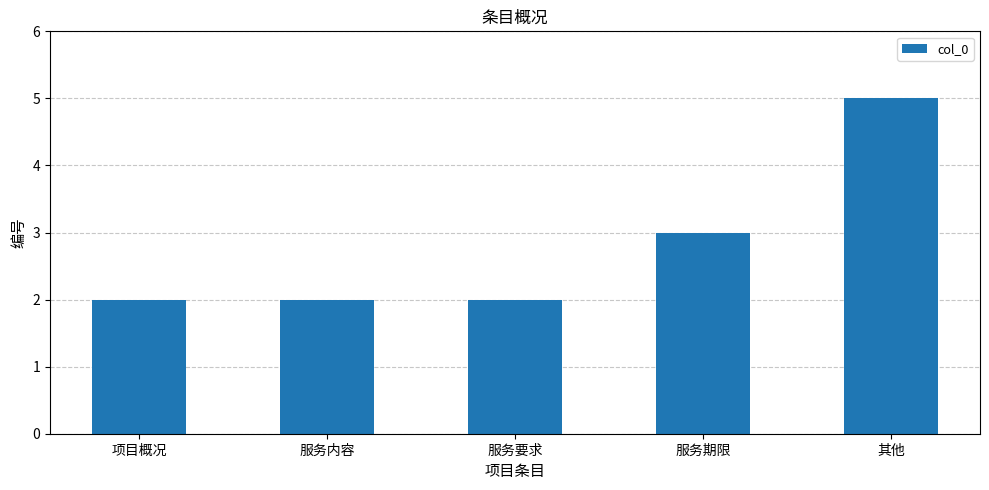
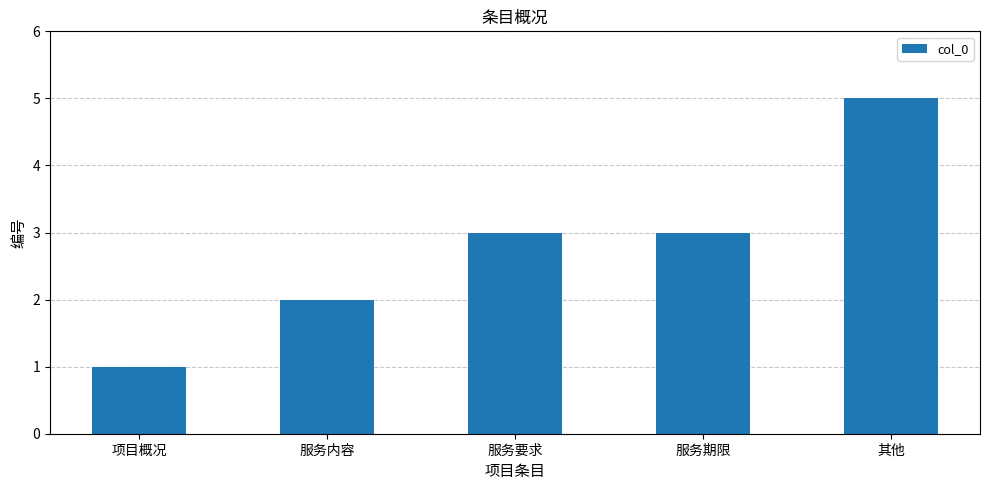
项目概况: 2 -> 1
服务要求: 2 -> 3
